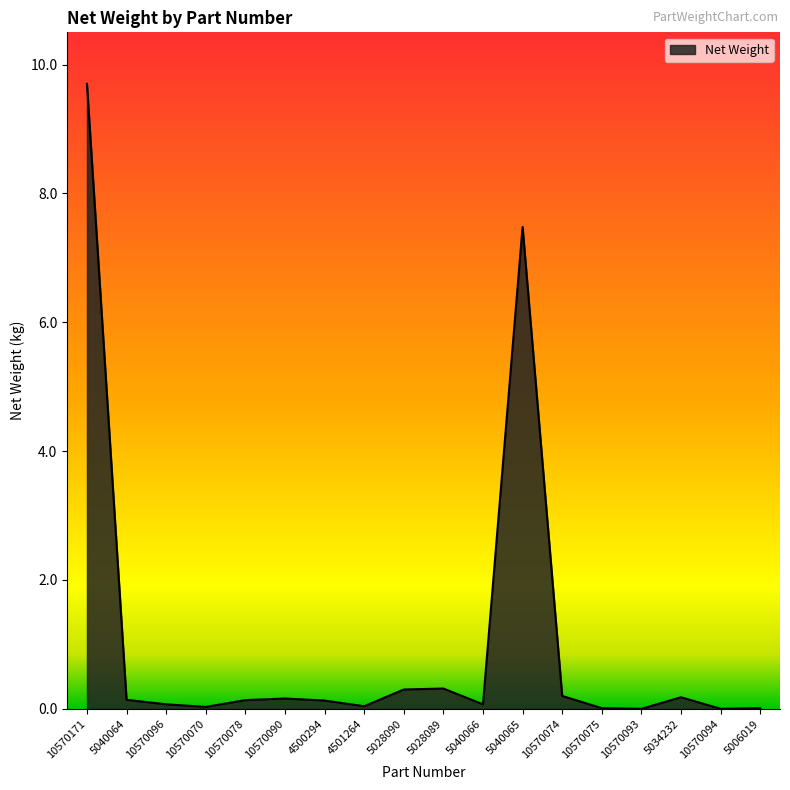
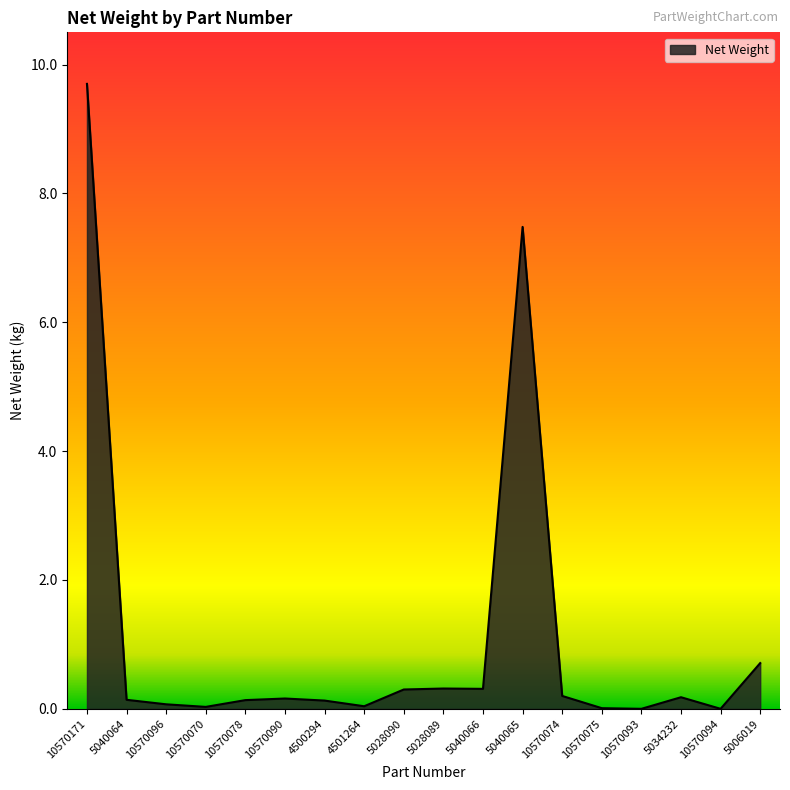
5040066: 0.1 -> 0.3
5006019: 0.0 -> 0.7
